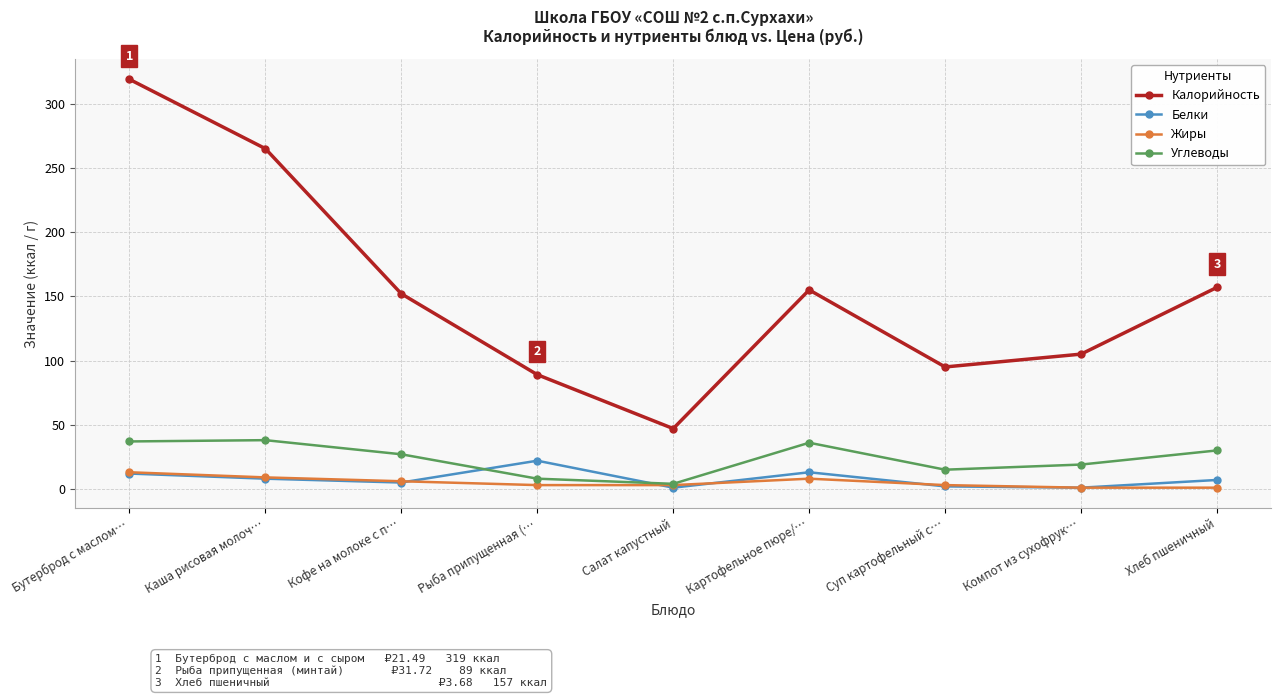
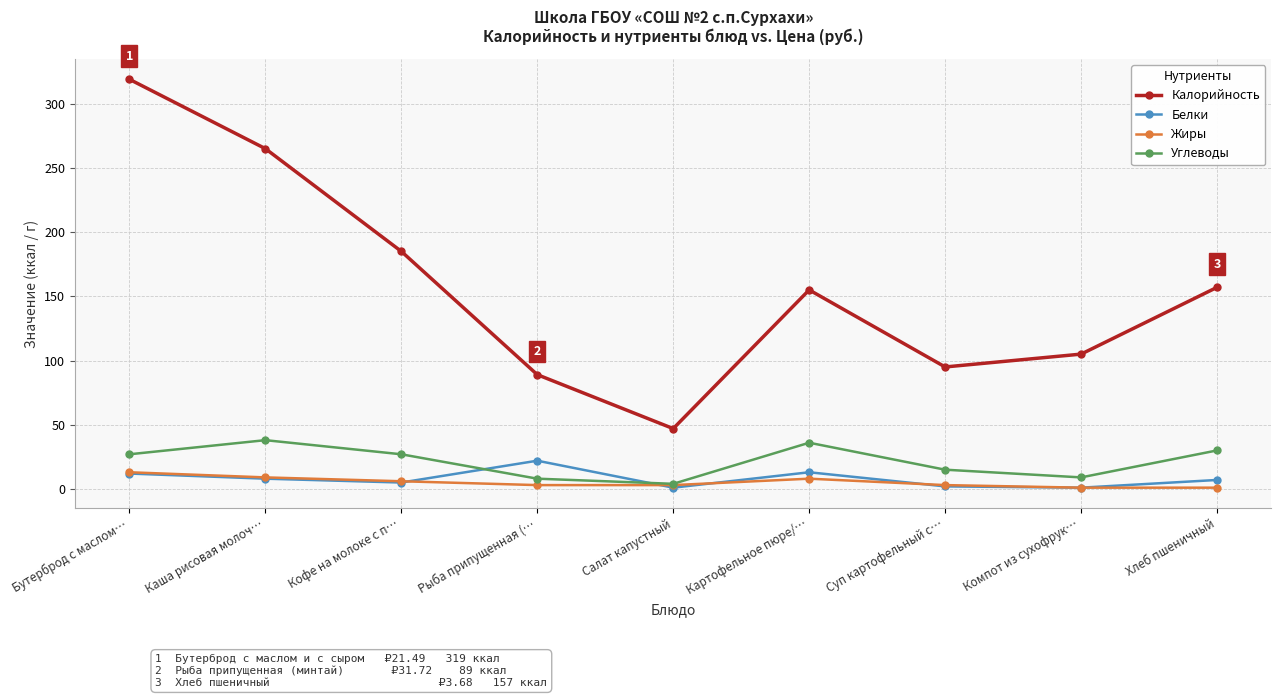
Углеводы, Бутерброд с маслом…: 37 -> 27
Калорийность, Кофе на молоке с п…: 152 -> 185
Углеводы, Компот из сухофрук…: 19 -> 9
